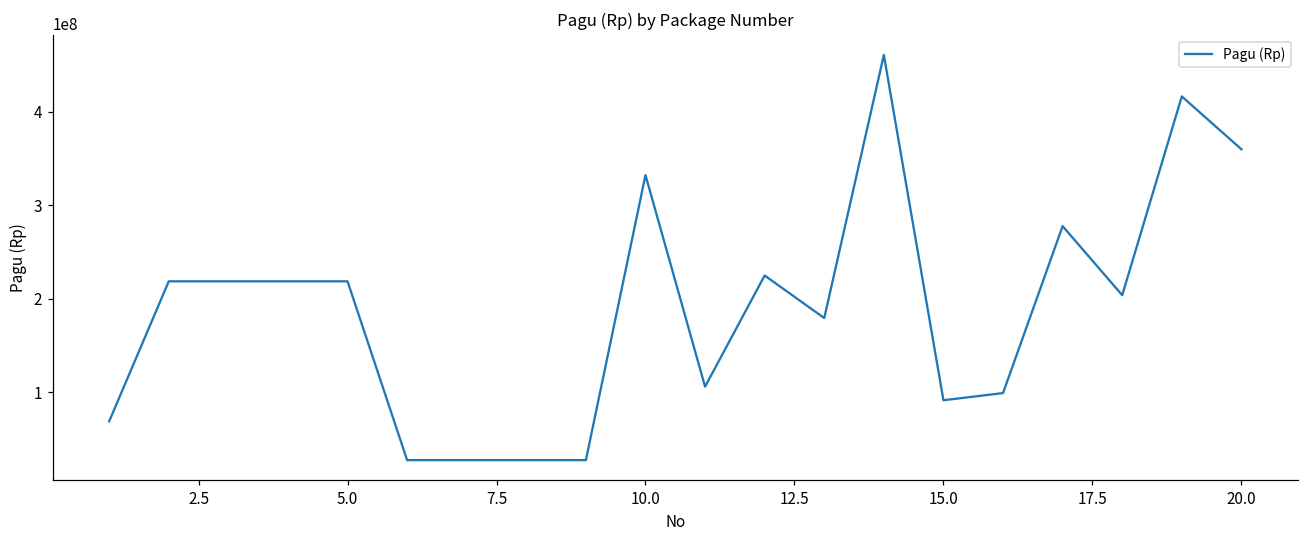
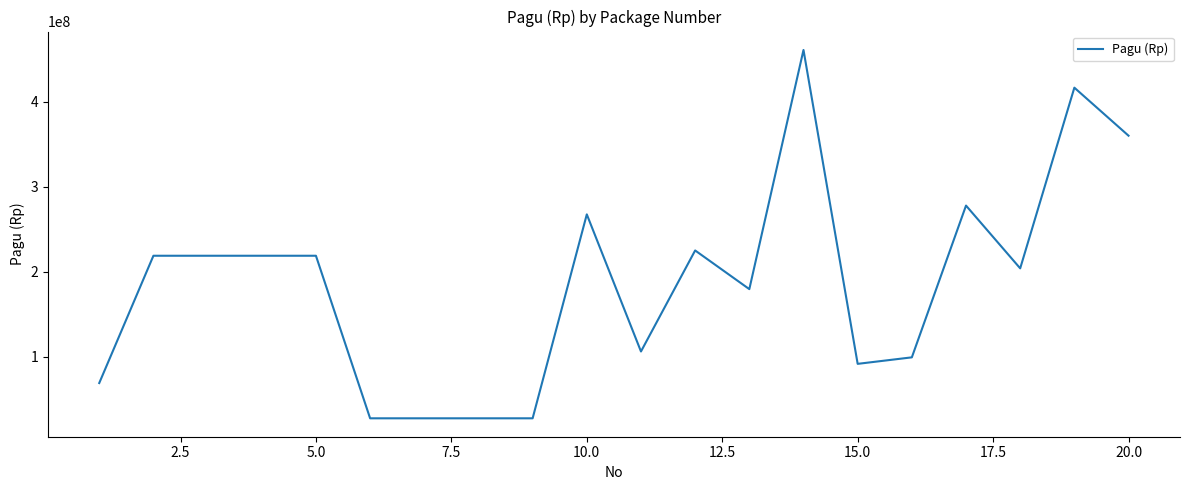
10.0: 330000000 -> 270000000
